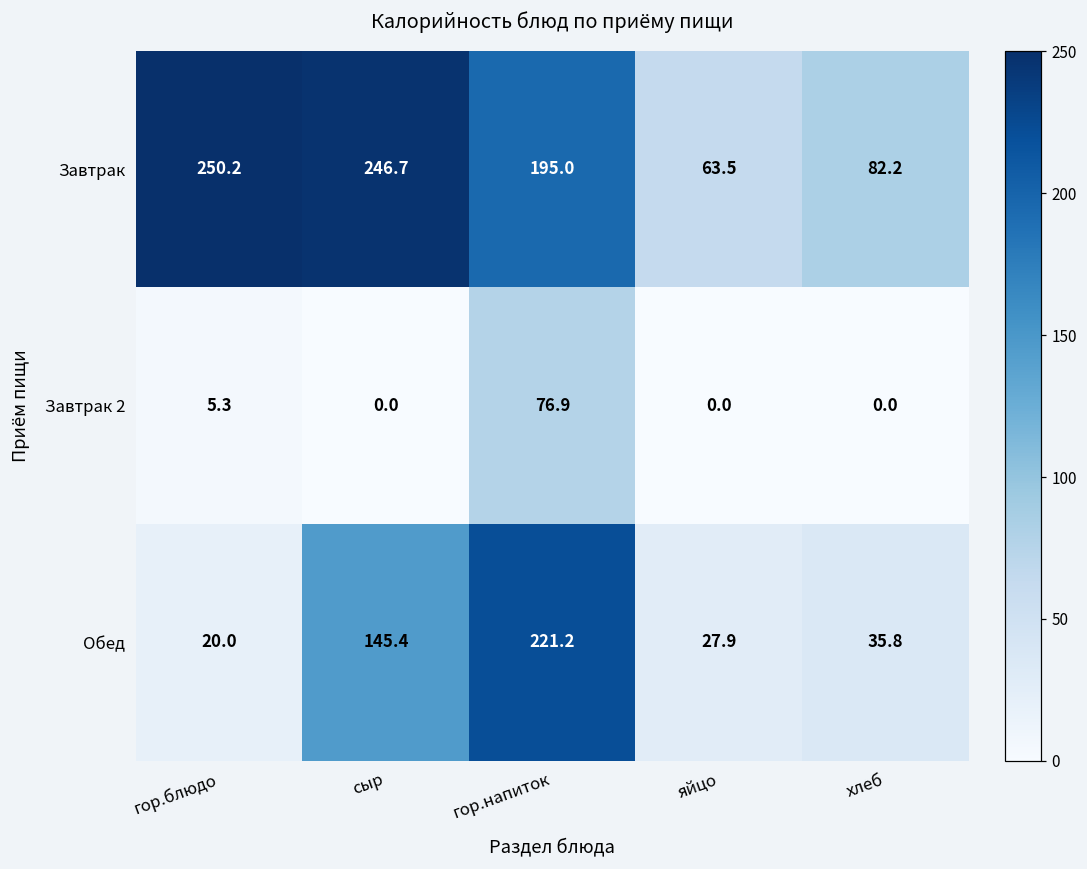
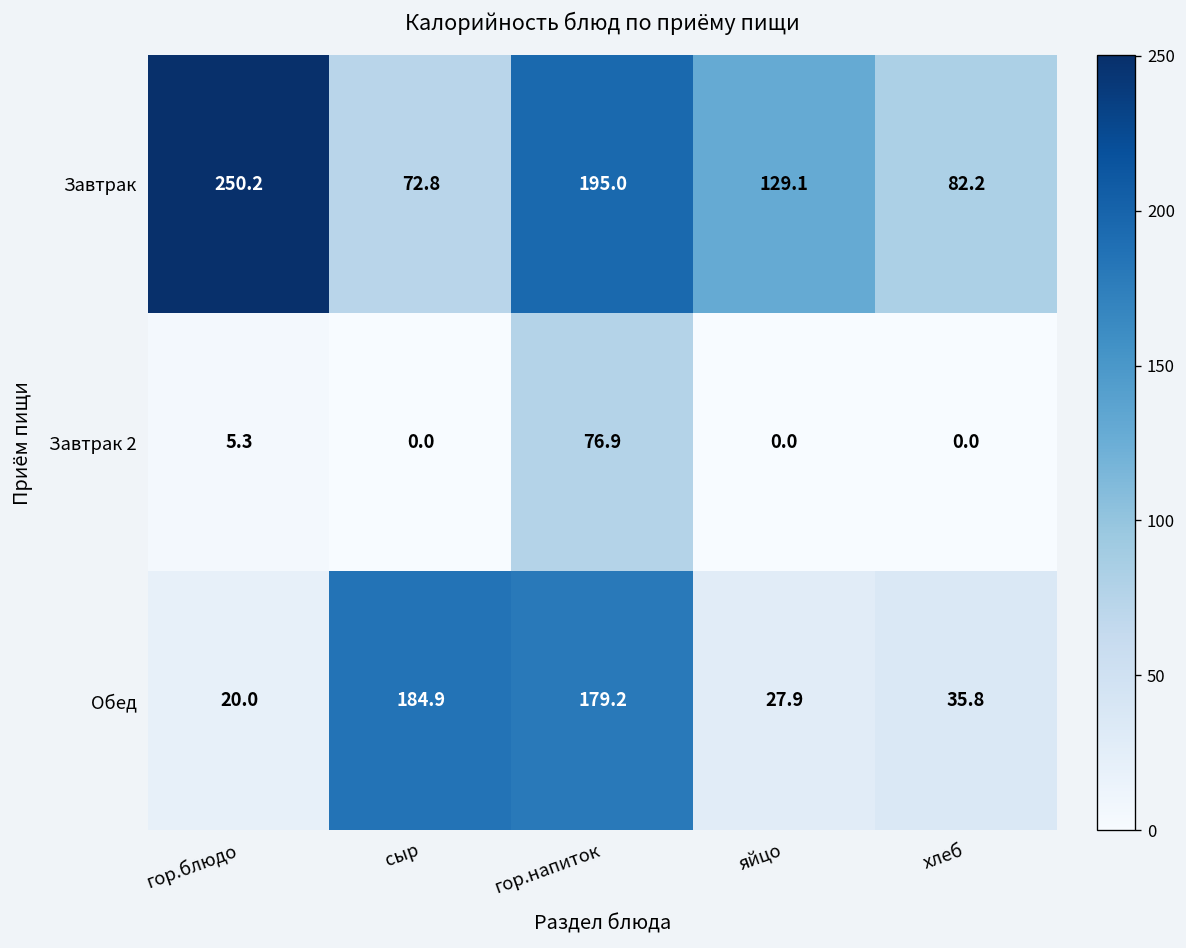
Завтрак, сыр: 246.7 -> 72.8
Завтрак, яйцо: 63.5 -> 129.1
Обед, сыр: 145.4 -> 184.9
Обед, гор.напиток: 221.2 -> 179.2
